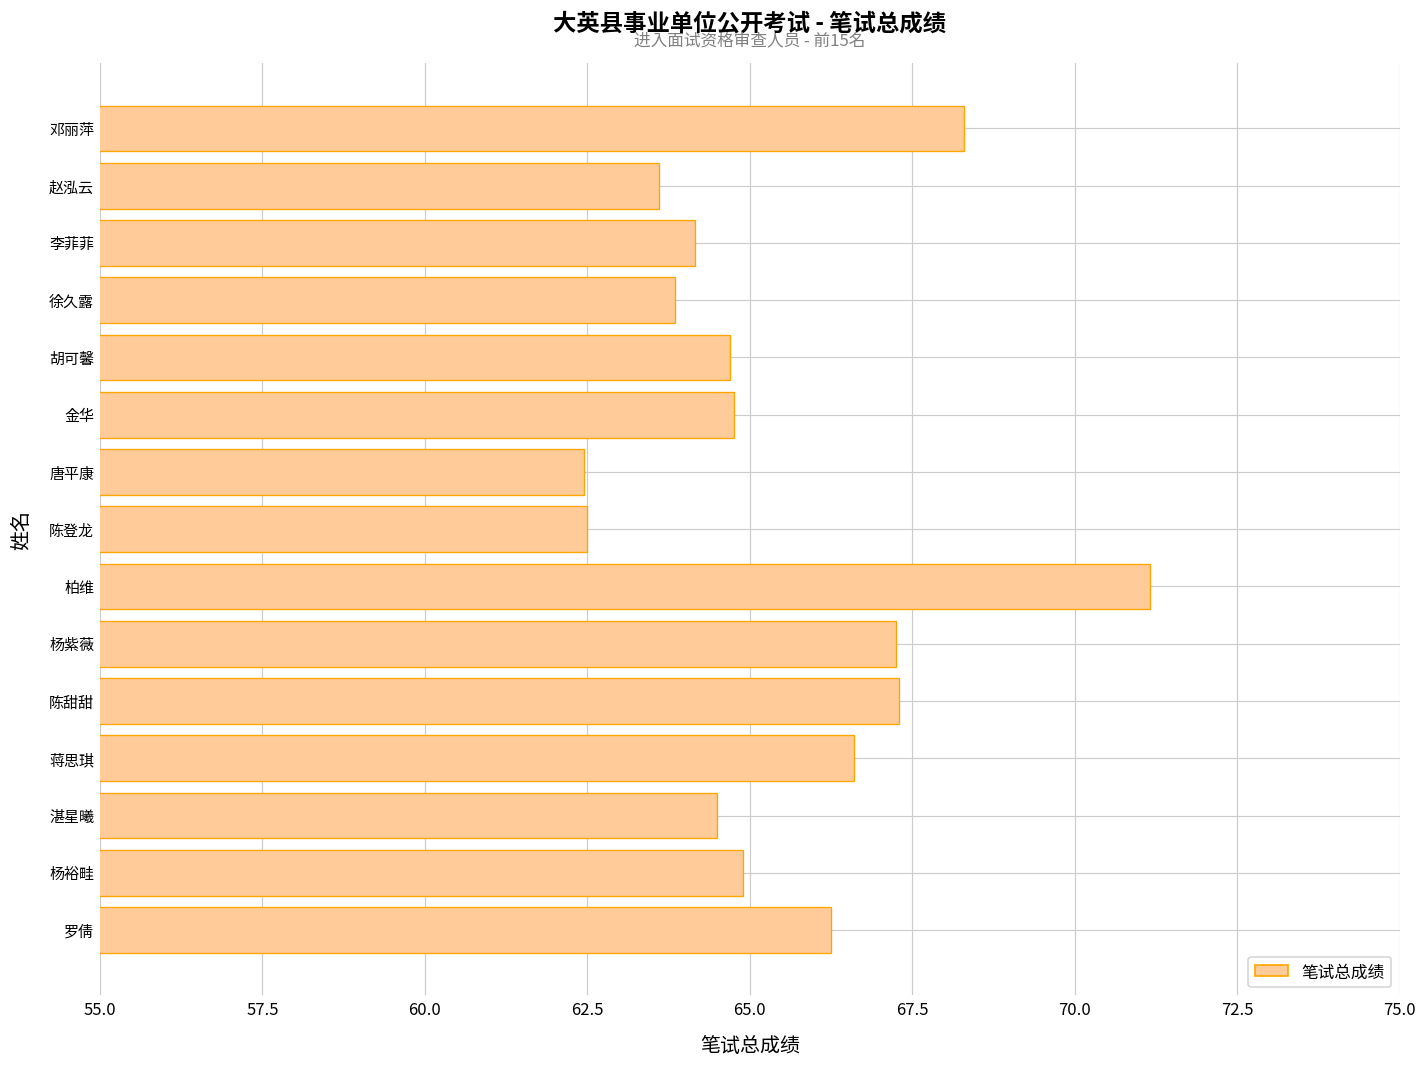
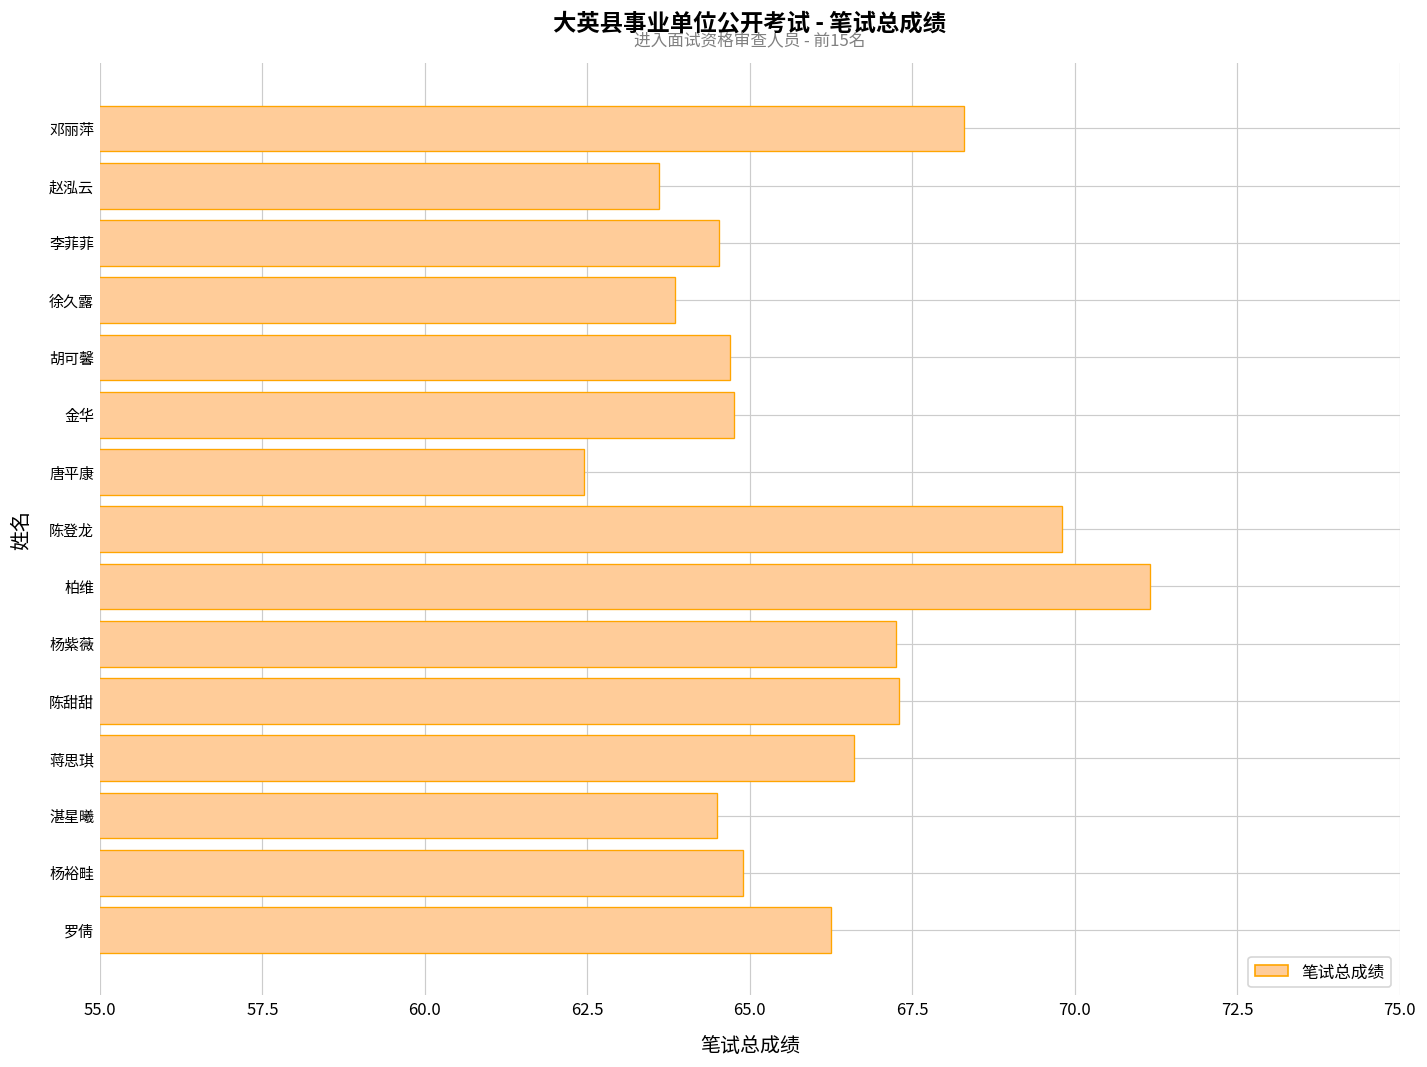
李菲菲: 64.2 -> 64.5
陈登龙: 62.5 -> 69.8
